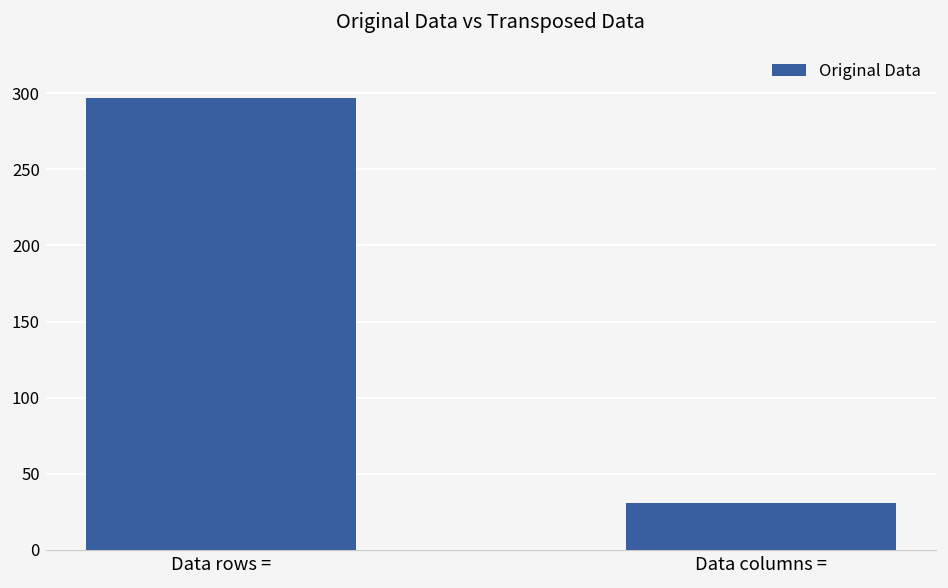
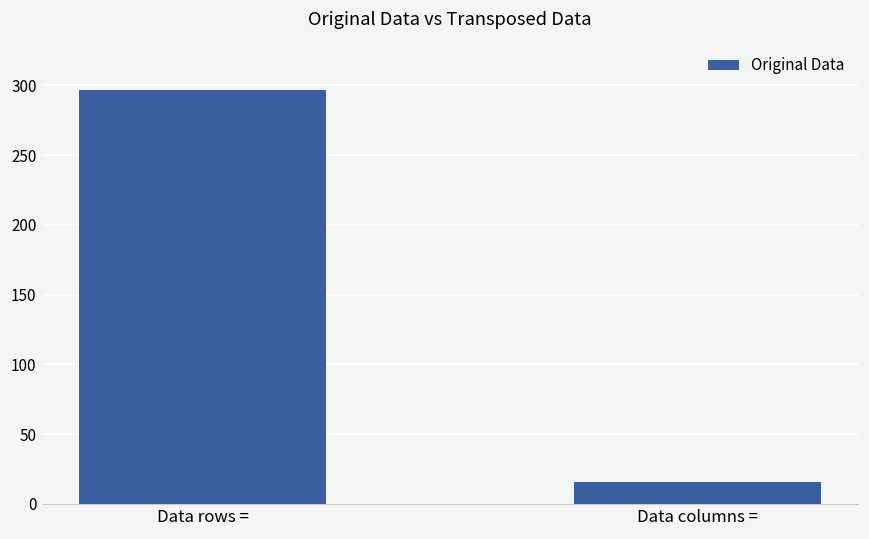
Data columns =: 31 -> 16
